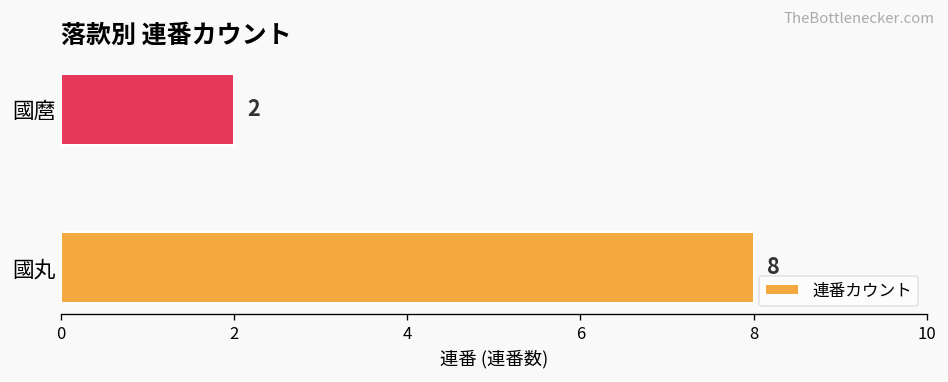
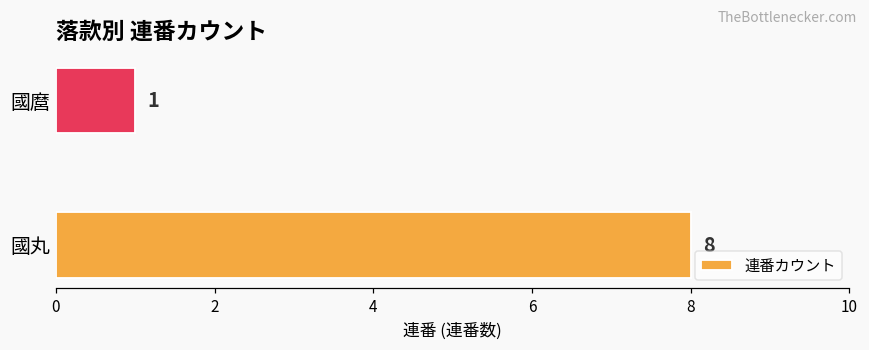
國麿: 2 -> 1
